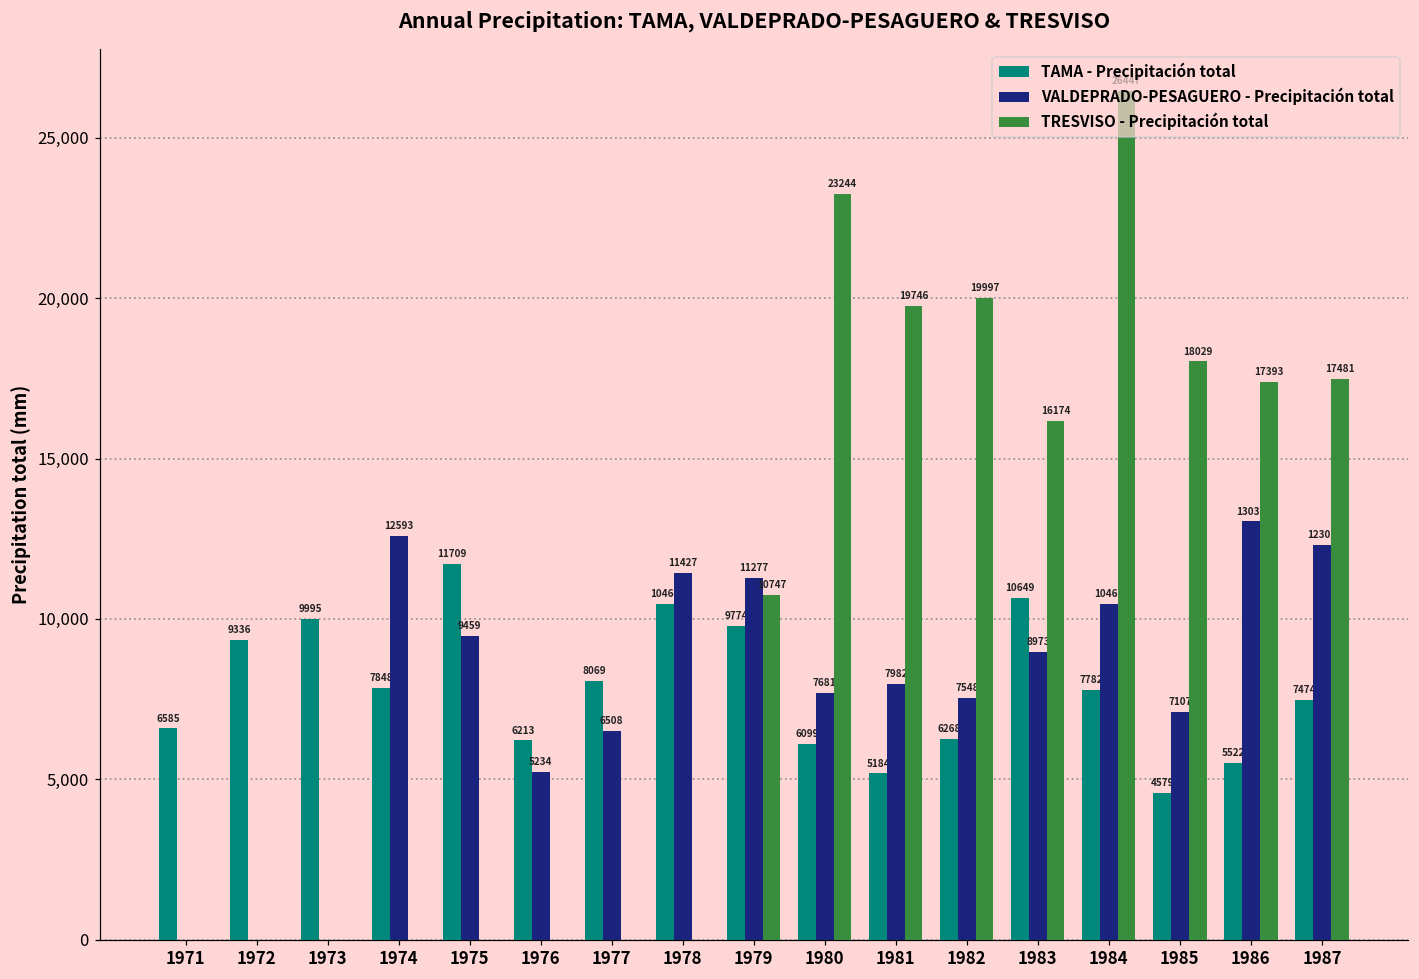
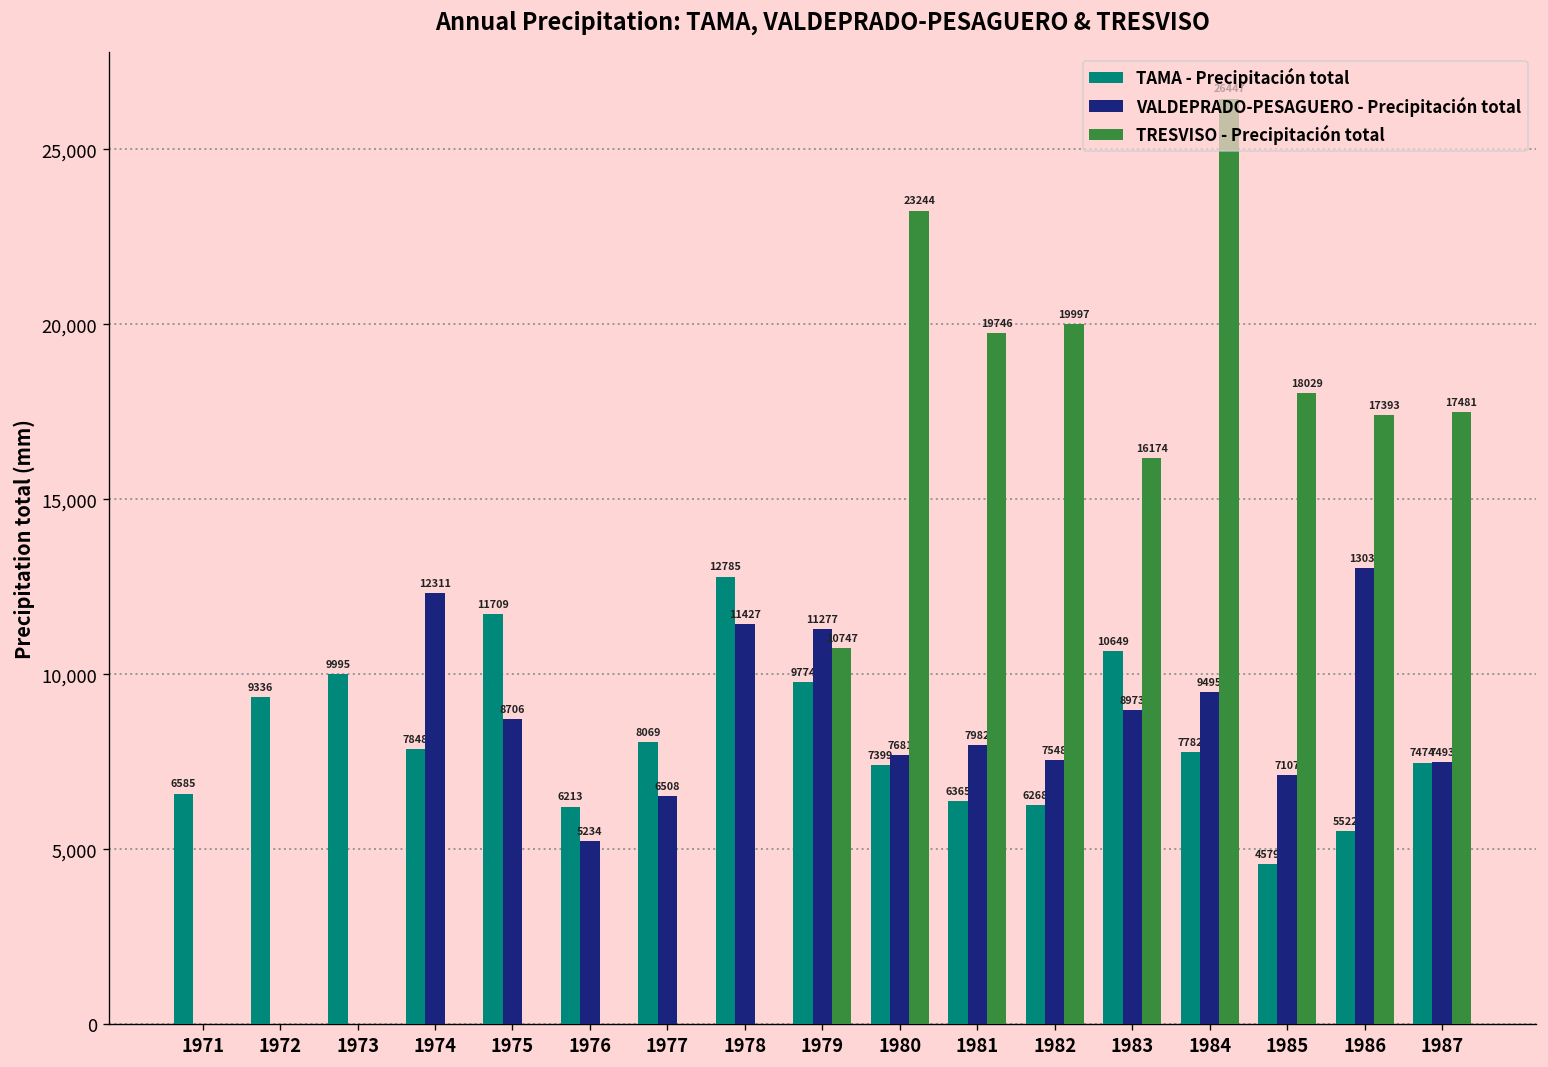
VALDEPRADO-PESAGUERO - Precipitación total, 1974: 12593 -> 12311
VALDEPRADO-PESAGUERO - Precipitación total, 1975: 9459 -> 8706
TAMA - Precipitación total, 1978: 10464 -> 12785
TAMA - Precipitación total, 1980: 6099 -> 7399
TAMA - Precipitación total, 1981: 5184 -> 6365
VALDEPRADO-PESAGUERO - Precipitación total, 1984: 10465 -> 9495
VALDEPRADO-PESAGUERO - Precipitación total, 1987: 12302 -> 7493
